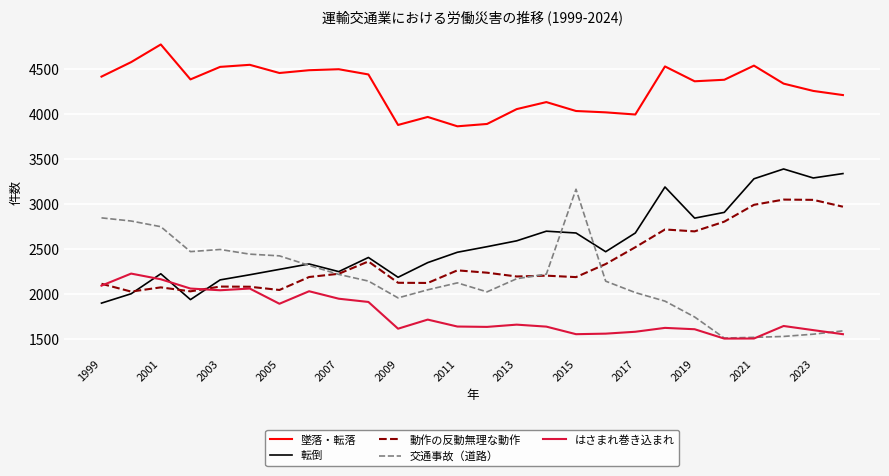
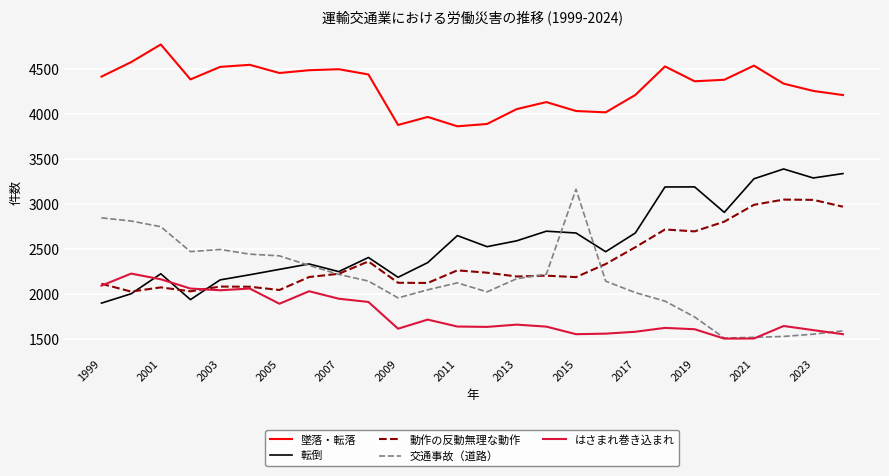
転倒, 2011: 2500 -> 2600
墜落・転落, 2017: 4000 -> 4200
転倒, 2019: 2800 -> 3200
